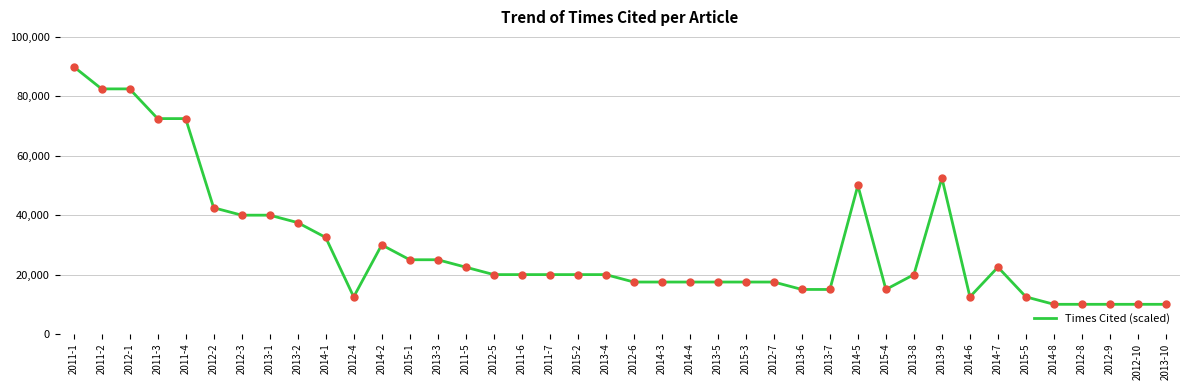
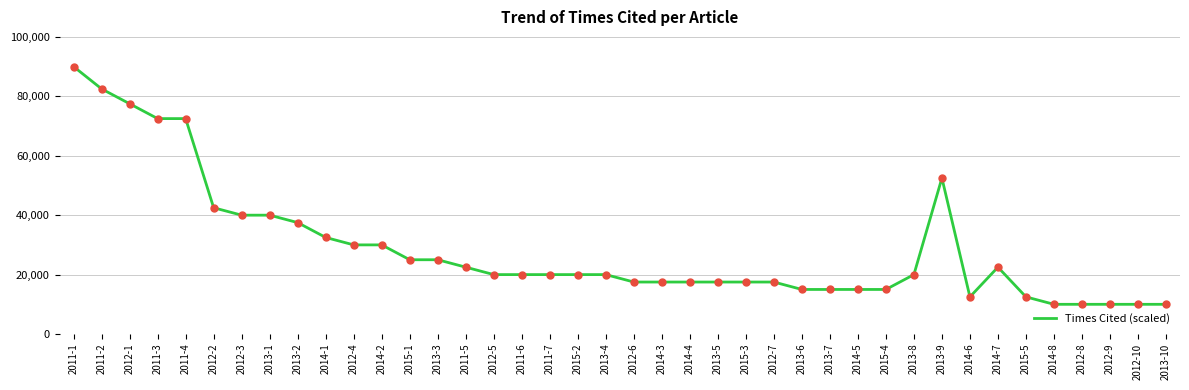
2012-1: 83,000 -> 78,000
2012-4: 13,000 -> 30,000
2014-5: 50,000 -> 15,000
